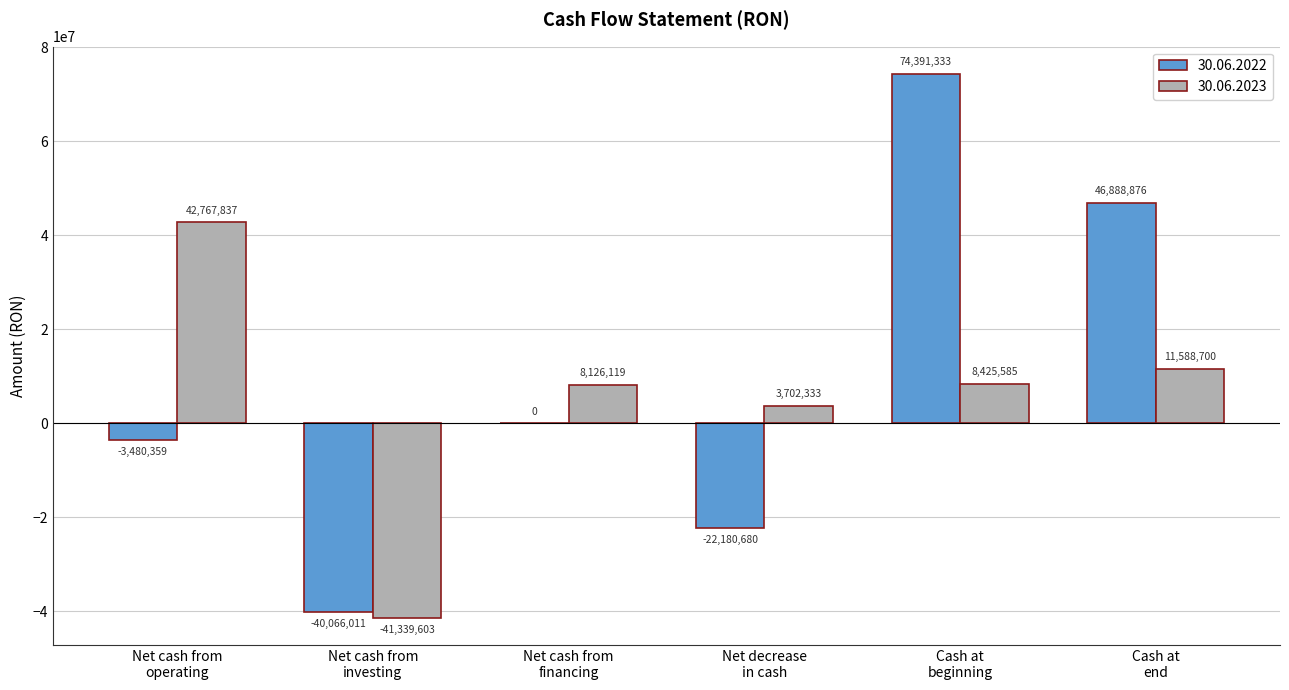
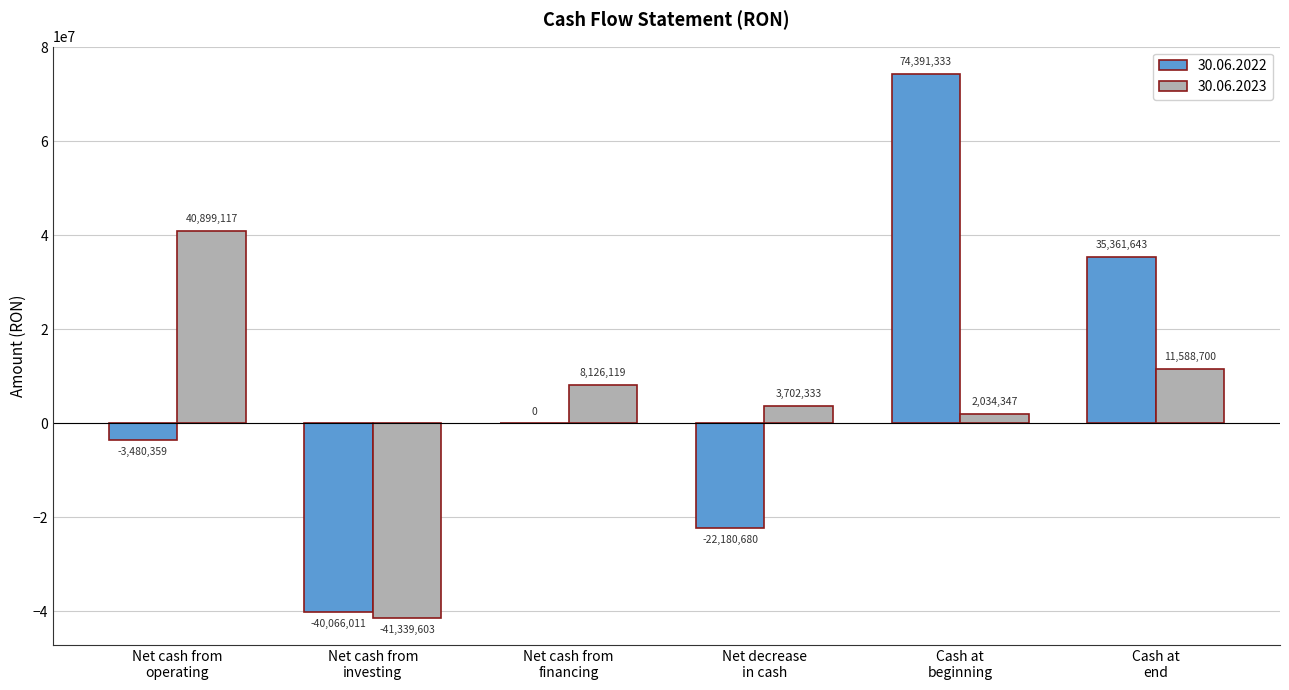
30.06.2023, Net cash from operating: 42,767,837 -> 40,899,117
30.06.2023, Cash at beginning: 8,425,585 -> 2,034,347
30.06.2022, Cash at end: 46,888,876 -> 35,361,643
